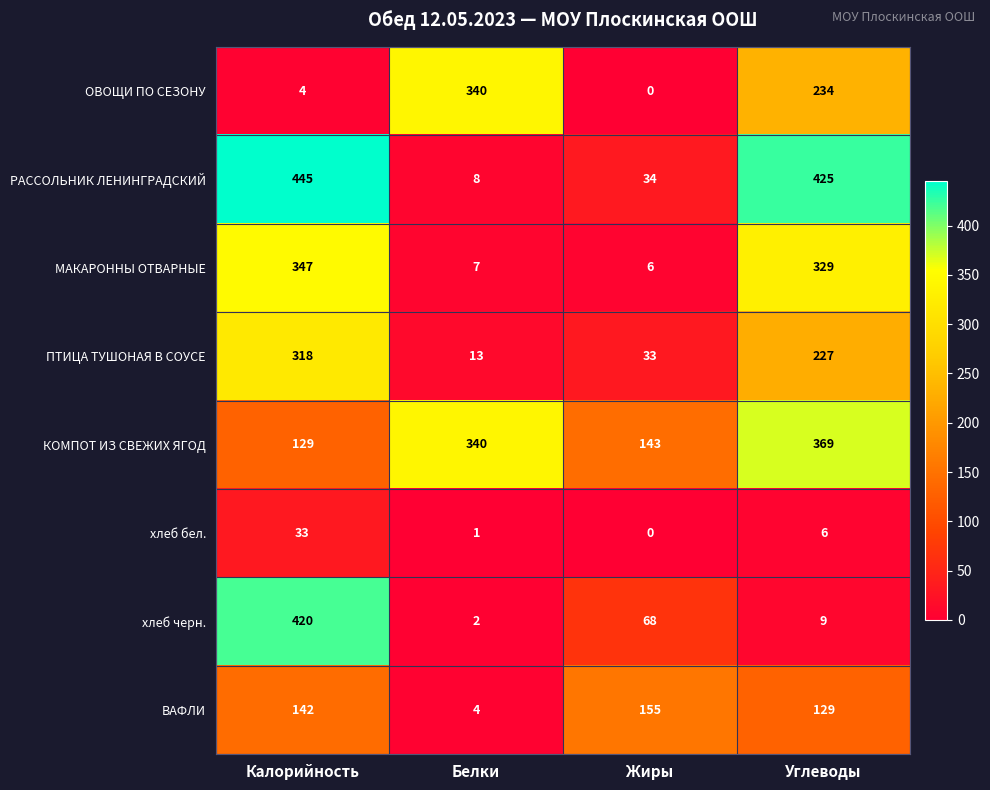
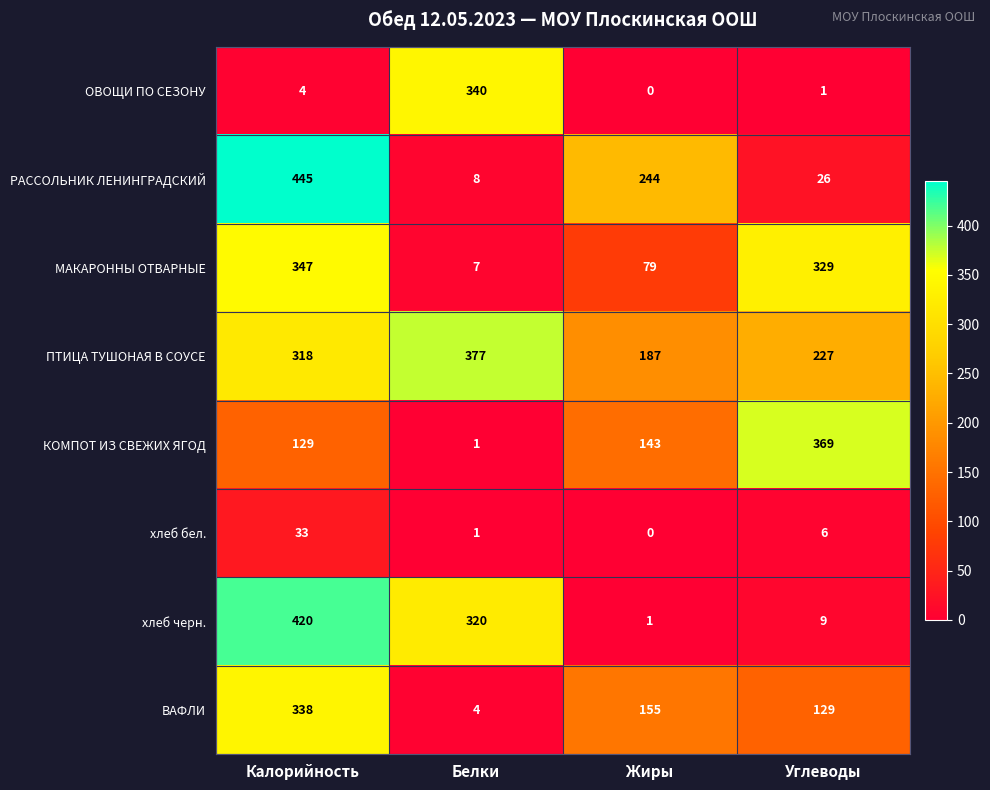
ОВОЩИ ПО СЕЗОНУ, Углеводы: 234 -> 1
РАССОЛЬНИК ЛЕНИНГРАДСКИЙ, Жиры: 34 -> 244
РАССОЛЬНИК ЛЕНИНГРАДСКИЙ, Углеводы: 425 -> 26
МАКАРОННЫ ОТВАРНЫЕ, Жиры: 6 -> 79
ПТИЦА ТУШОНАЯ В СОУСЕ, Белки: 13 -> 377
ПТИЦА ТУШОНАЯ В СОУСЕ, Жиры: 33 -> 187
КОМПОТ ИЗ СВЕЖИХ ЯГОД, Белки: 340 -> 1
хлеб черн., Белки: 2 -> 320
хлеб черн., Жиры: 68 -> 1
ВАФЛИ, Калорийность: 142 -> 338
